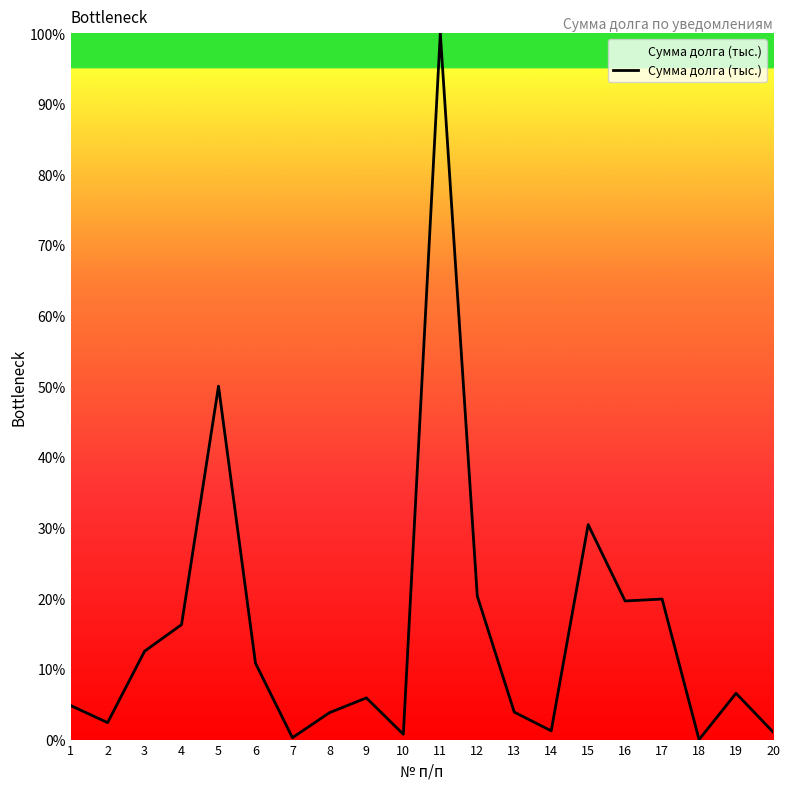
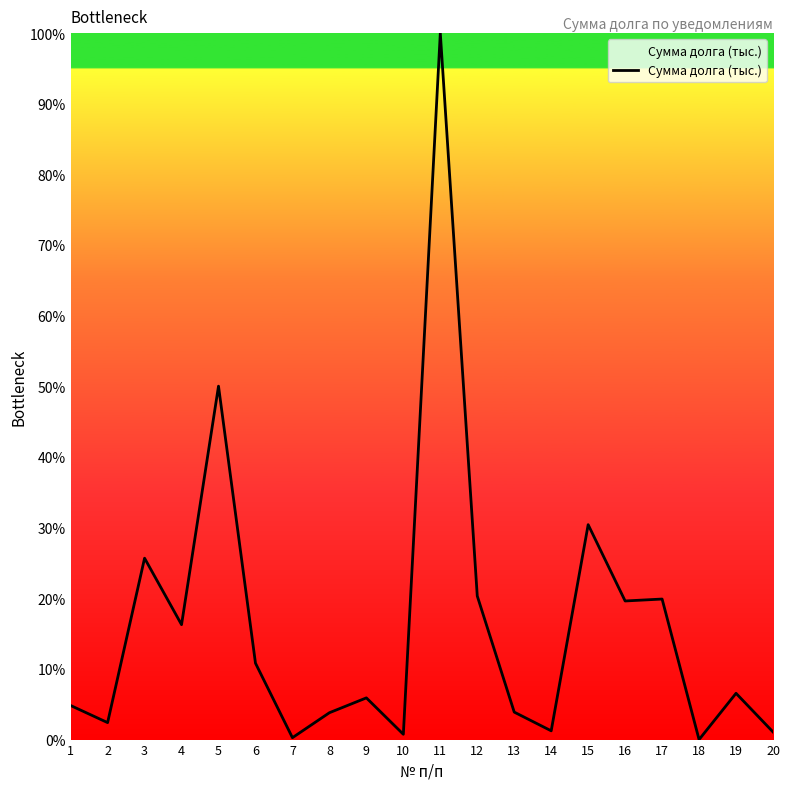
3: 13% -> 26%
